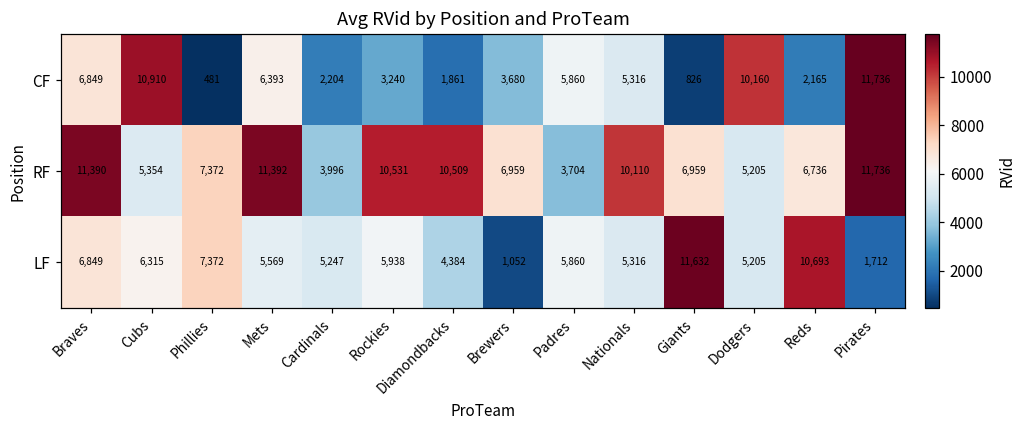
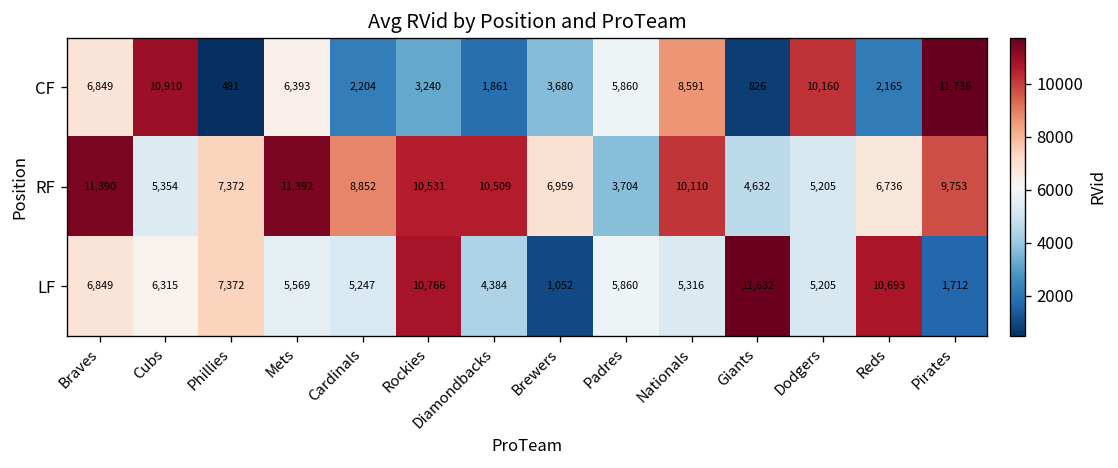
CF, Nationals: 5,316 -> 8,591
RF, Cardinals: 3,996 -> 8,852
RF, Giants: 6,959 -> 4,632
RF, Pirates: 11,736 -> 9,753
LF, Rockies: 5,938 -> 10,766
